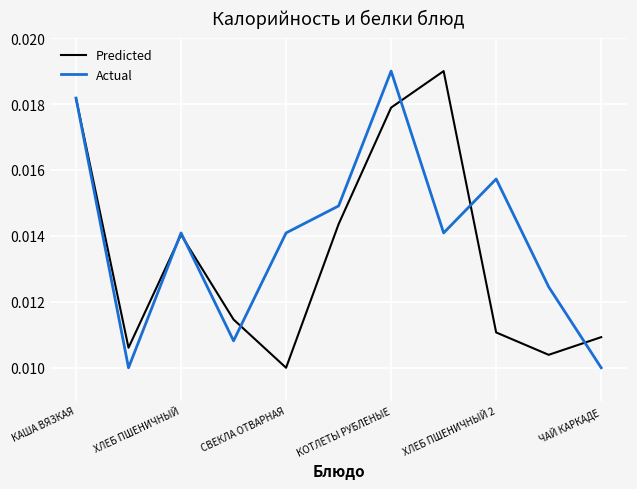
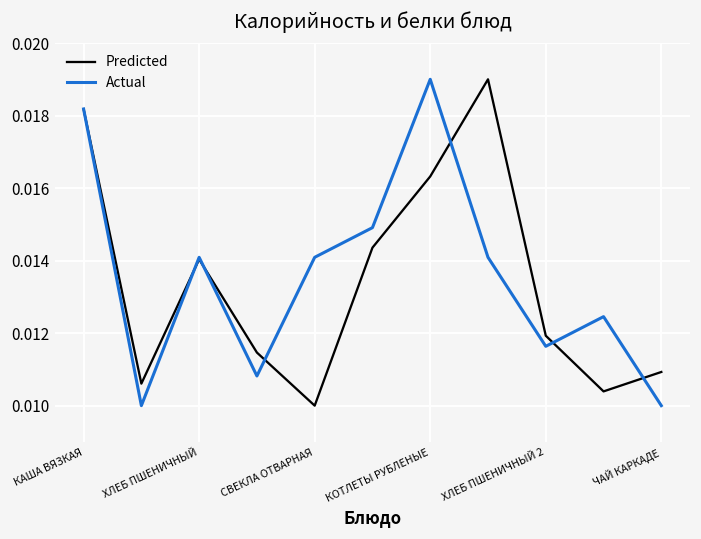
Predicted, КОТЛЕТЫ РУБЛЕНЫЕ: 0.0179 -> 0.0163
Predicted, ХЛЕБ ПШЕНИЧНЫЙ 2: 0.0111 -> 0.0119
Actual, ХЛЕБ ПШЕНИЧНЫЙ 2: 0.0157 -> 0.0116
